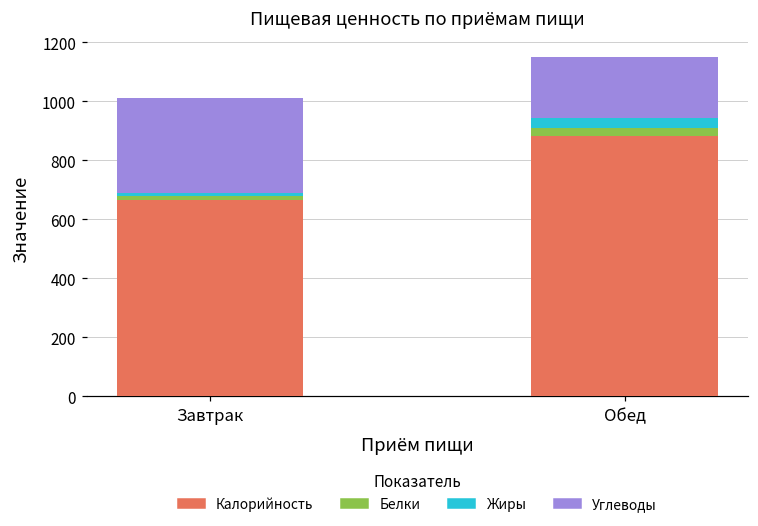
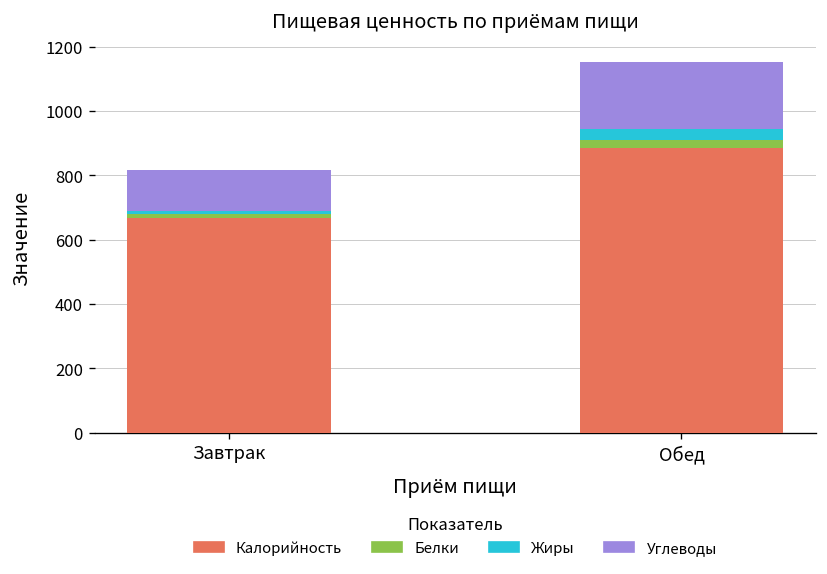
Углеводы, Завтрак: 320 -> 130
